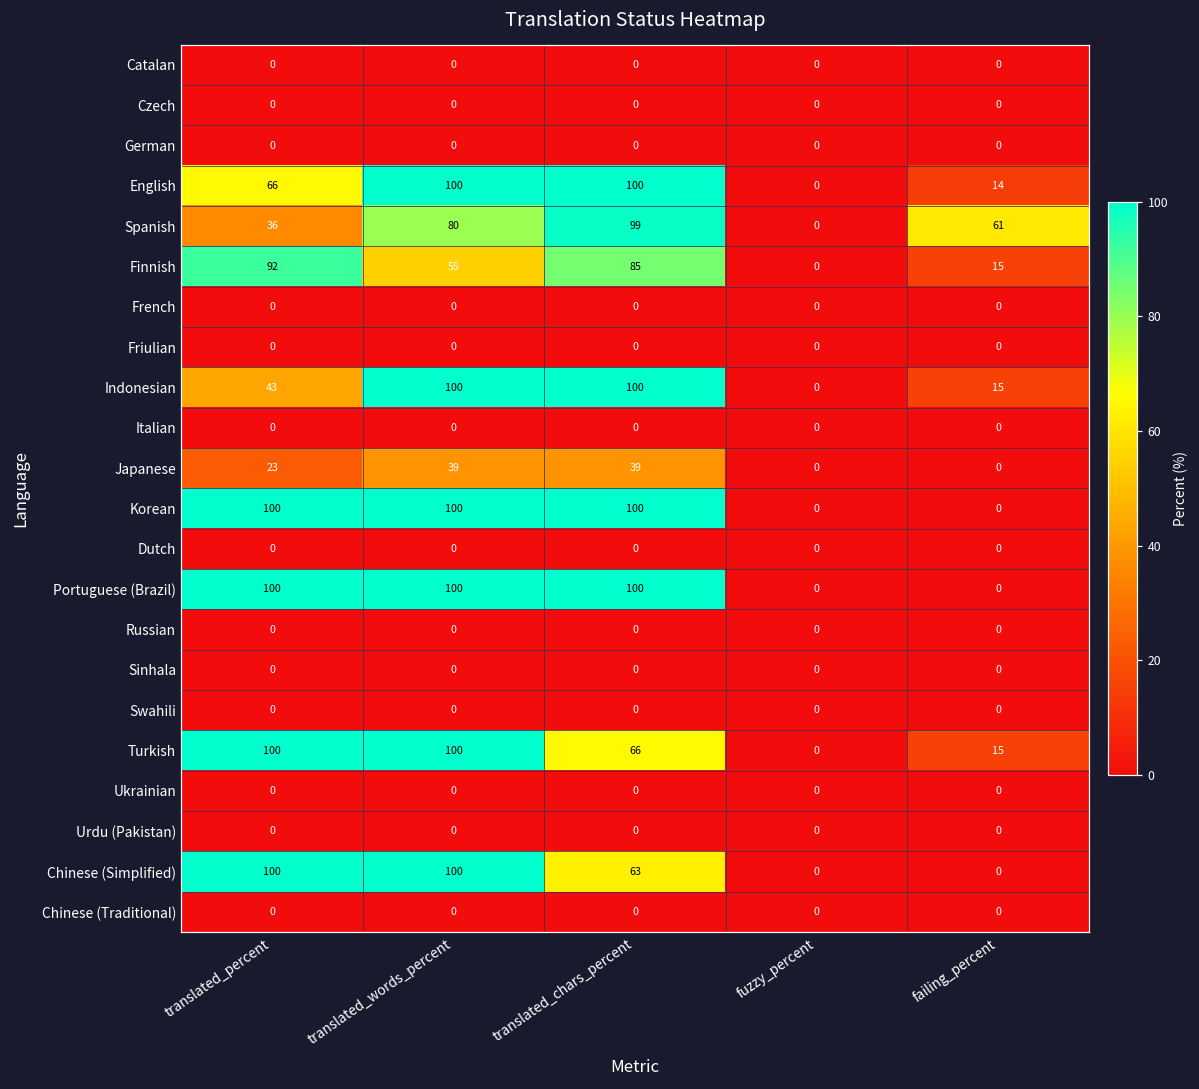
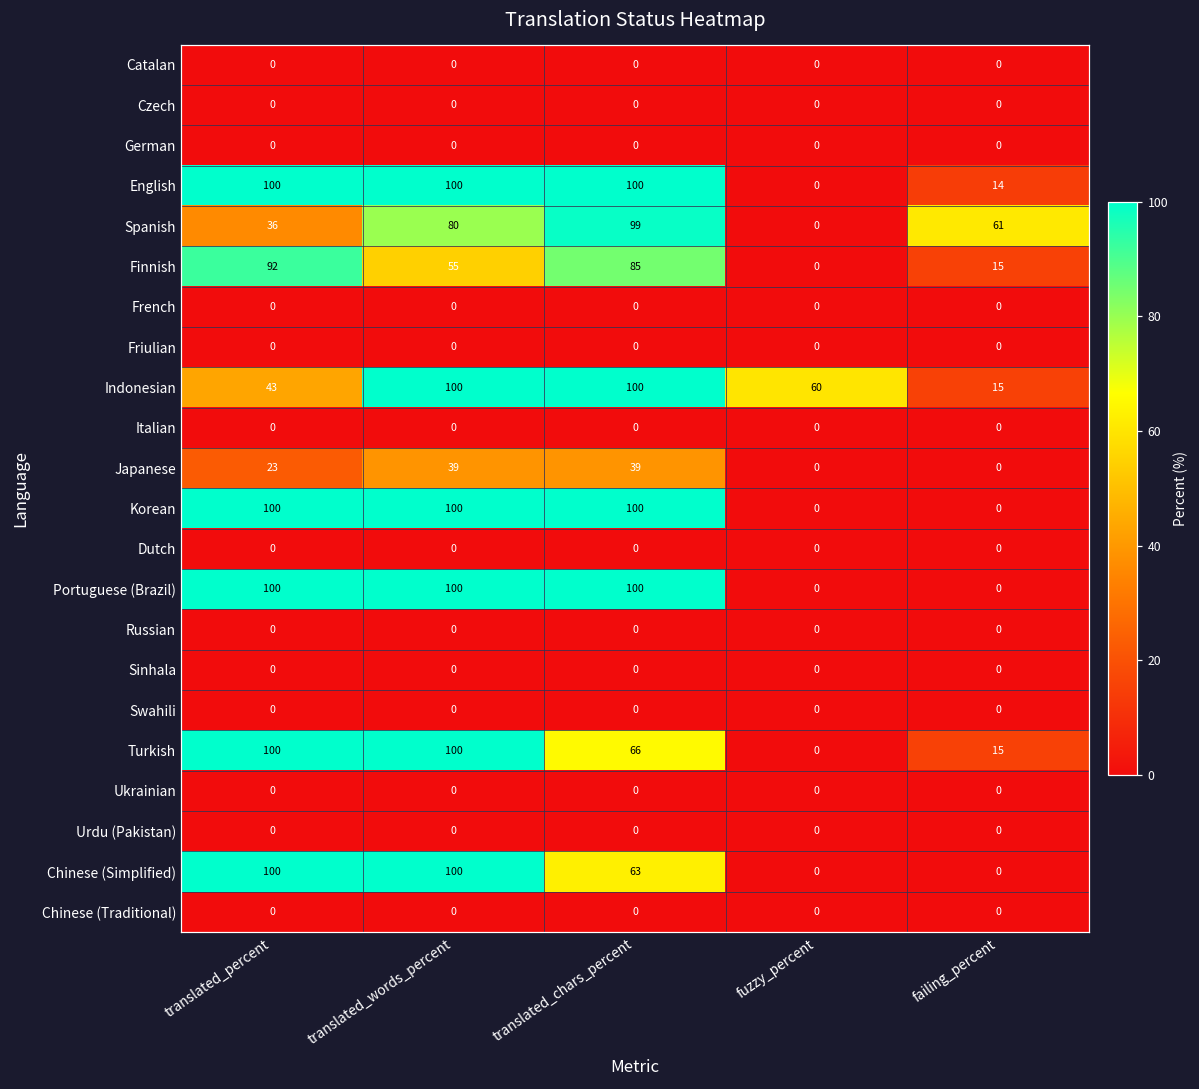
English, translated_percent: 66 -> 100
Indonesian, fuzzy_percent: 0 -> 60
